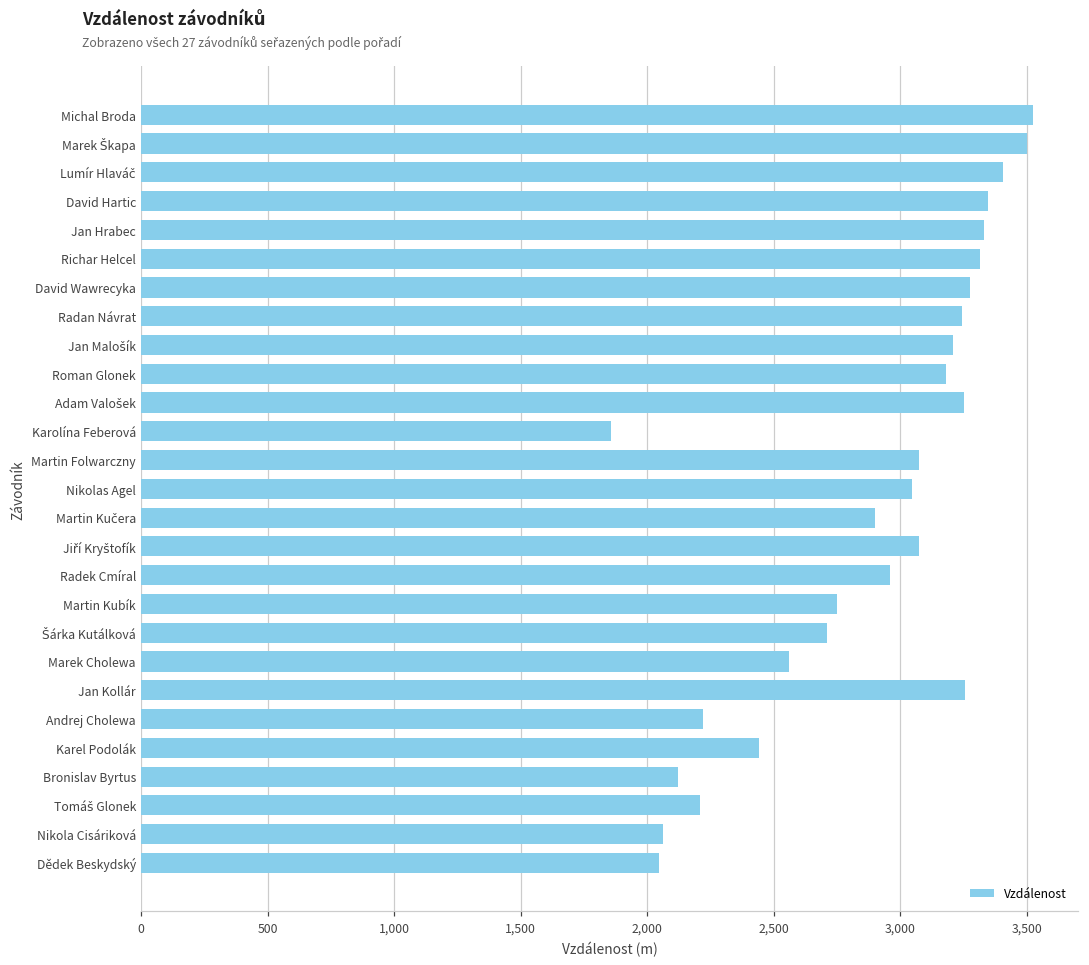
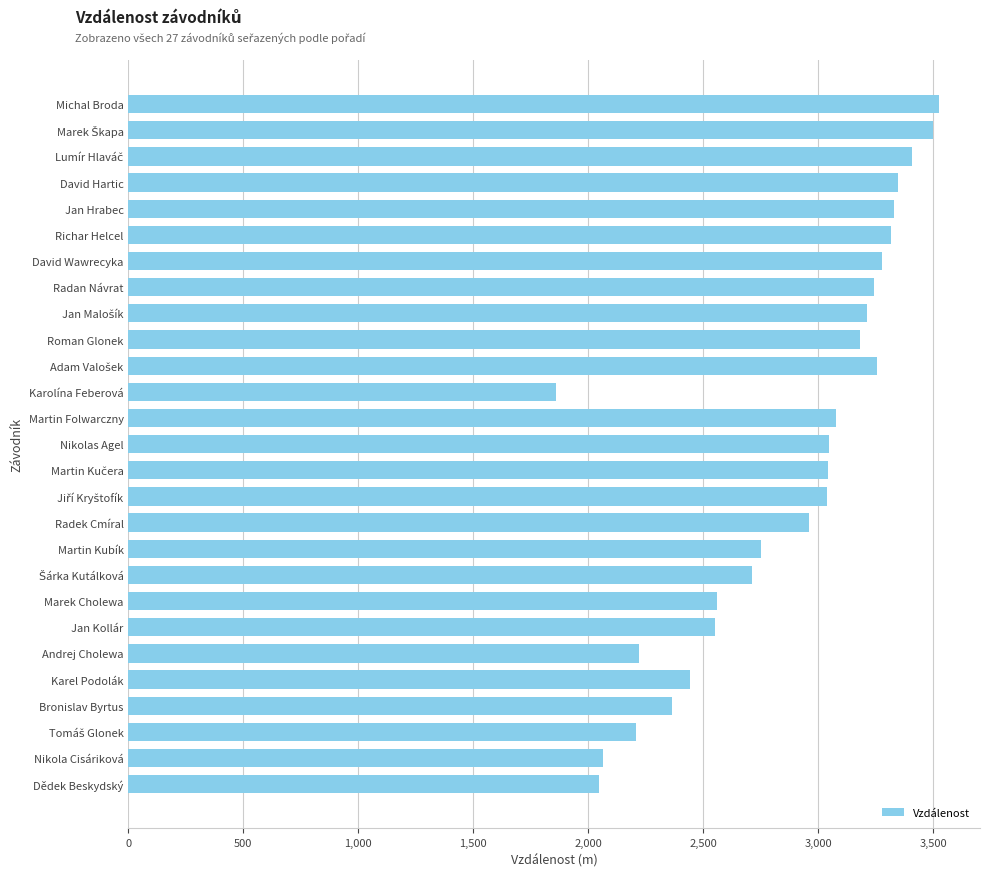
Martin Kučera: 2,900 -> 3,040
Jiří Kryštofík: 3,080 -> 3,040
Jan Kollár: 3,260 -> 2,550
Bronislav Byrtus: 2,120 -> 2,370
